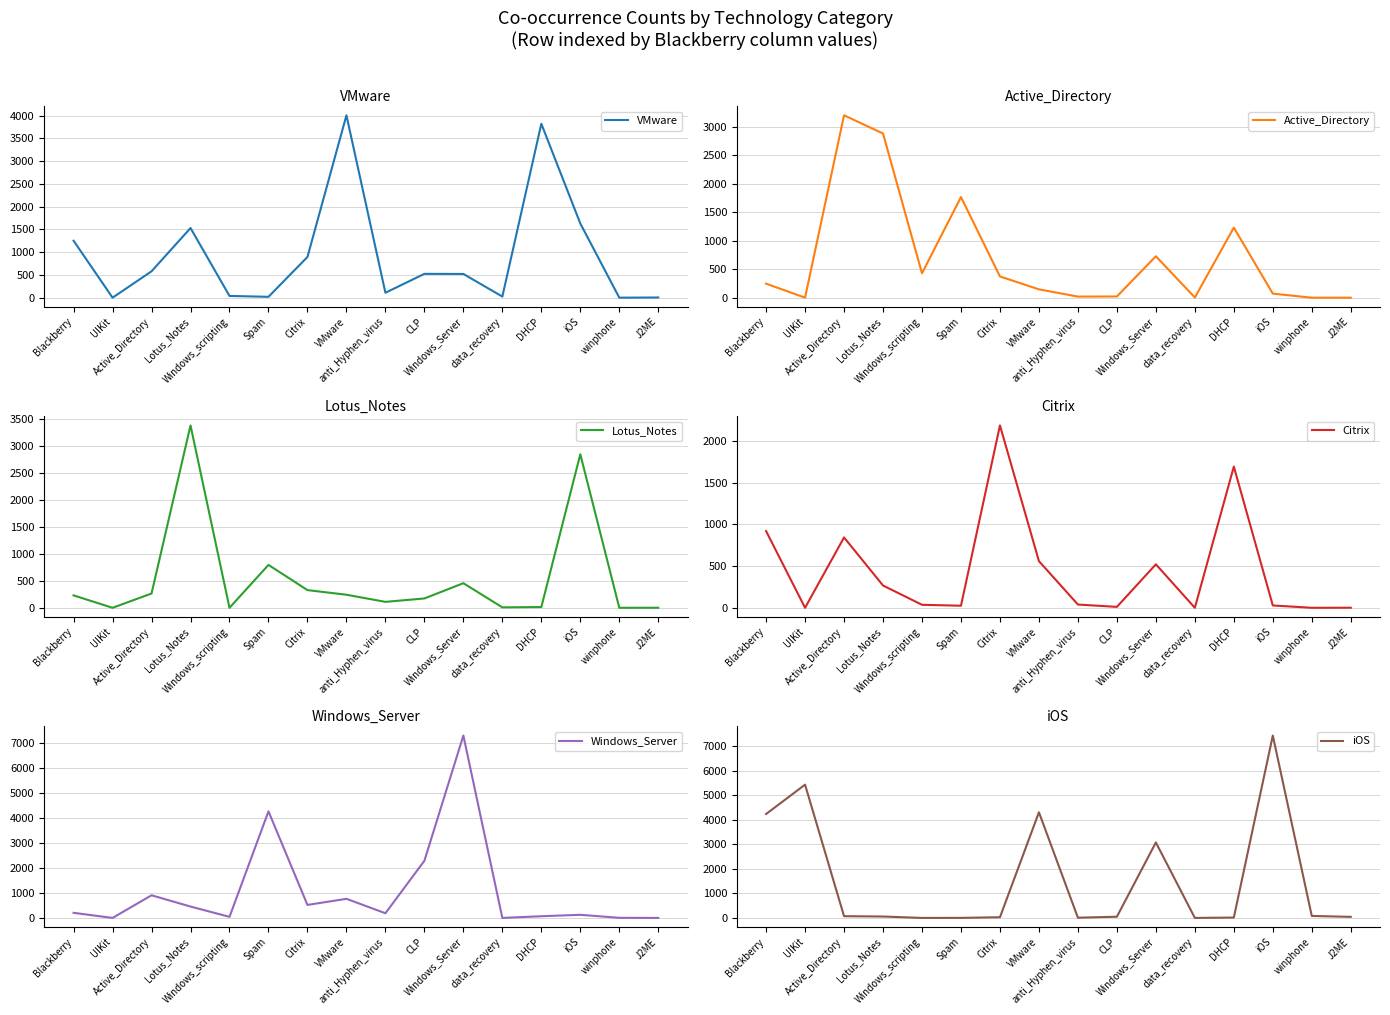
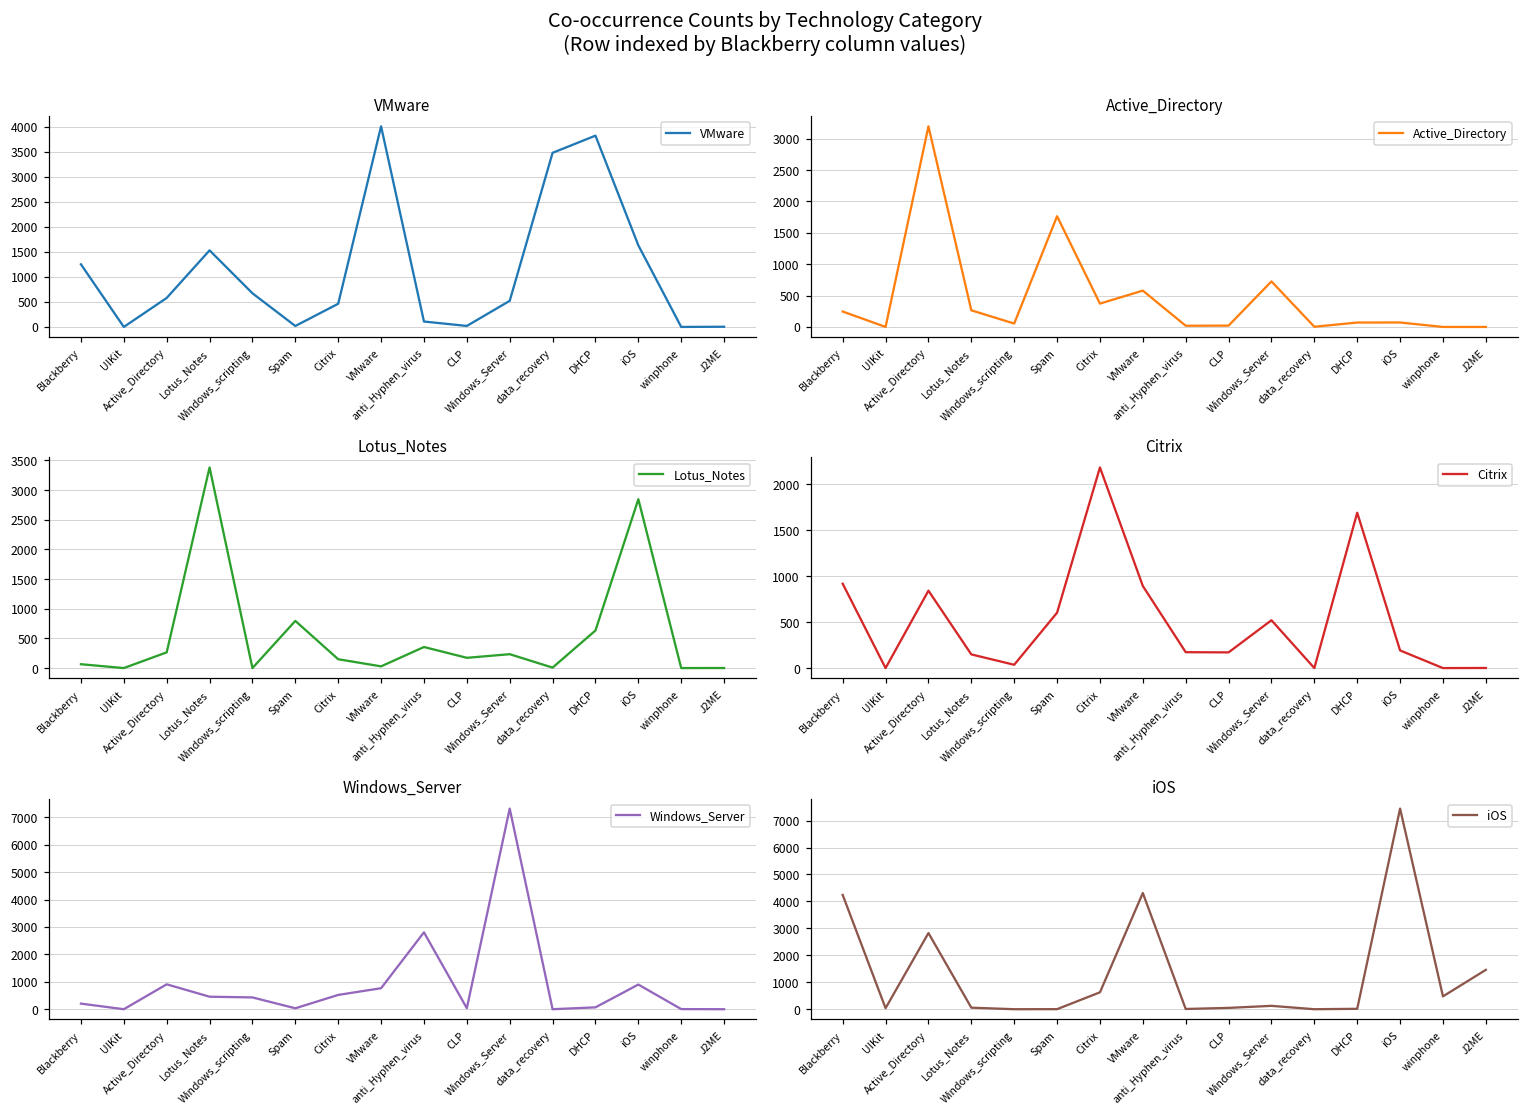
VMware, Windows_scripting: 0 -> 700
VMware, Citrix: 900 -> 500
VMware, CLP: 500 -> 0
VMware, data_recovery: 0 -> 3500
Active_Directory, Lotus_Notes: 2900 -> 300
Active_Directory, Windows_scripting: 400 -> 100
Active_Directory, VMware: 100 -> 600
Active_Directory, DHCP: 1200 -> 100
Lotus_Notes, Blackberry: 200 -> 100
Lotus_Notes, Citrix: 300 -> 100
Lotus_Notes, VMware: 200 -> 0
Lotus_Notes, anti_Hyphen_virus: 100 -> 400
Lotus_Notes, Windows_Server: 500 -> 200
Lotus_Notes, DHCP: 0 -> 600
Citrix, Lotus_Notes: 300 -> 100
Citrix, Spam: 0 -> 600
Citrix, VMware: 600 -> 900
Citrix, anti_Hyphen_virus: 0 -> 200
Citrix, CLP: 0 -> 200
Citrix, iOS: 0 -> 200
Windows_Server, Windows_scripting: 0 -> 400
Windows_Server, Spam: 4300 -> 0
Windows_Server, anti_Hyphen_virus: 200 -> 2800
Windows_Server, CLP: 2300 -> 0
Windows_Server, iOS: 100 -> 900
iOS, UIKit: 5400 -> 0
iOS, Active_Directory: 100 -> 2800
iOS, Citrix: 0 -> 600
iOS, Windows_Server: 3100 -> 100
iOS, winphone: 100 -> 500
iOS, J2ME: 0 -> 1500
